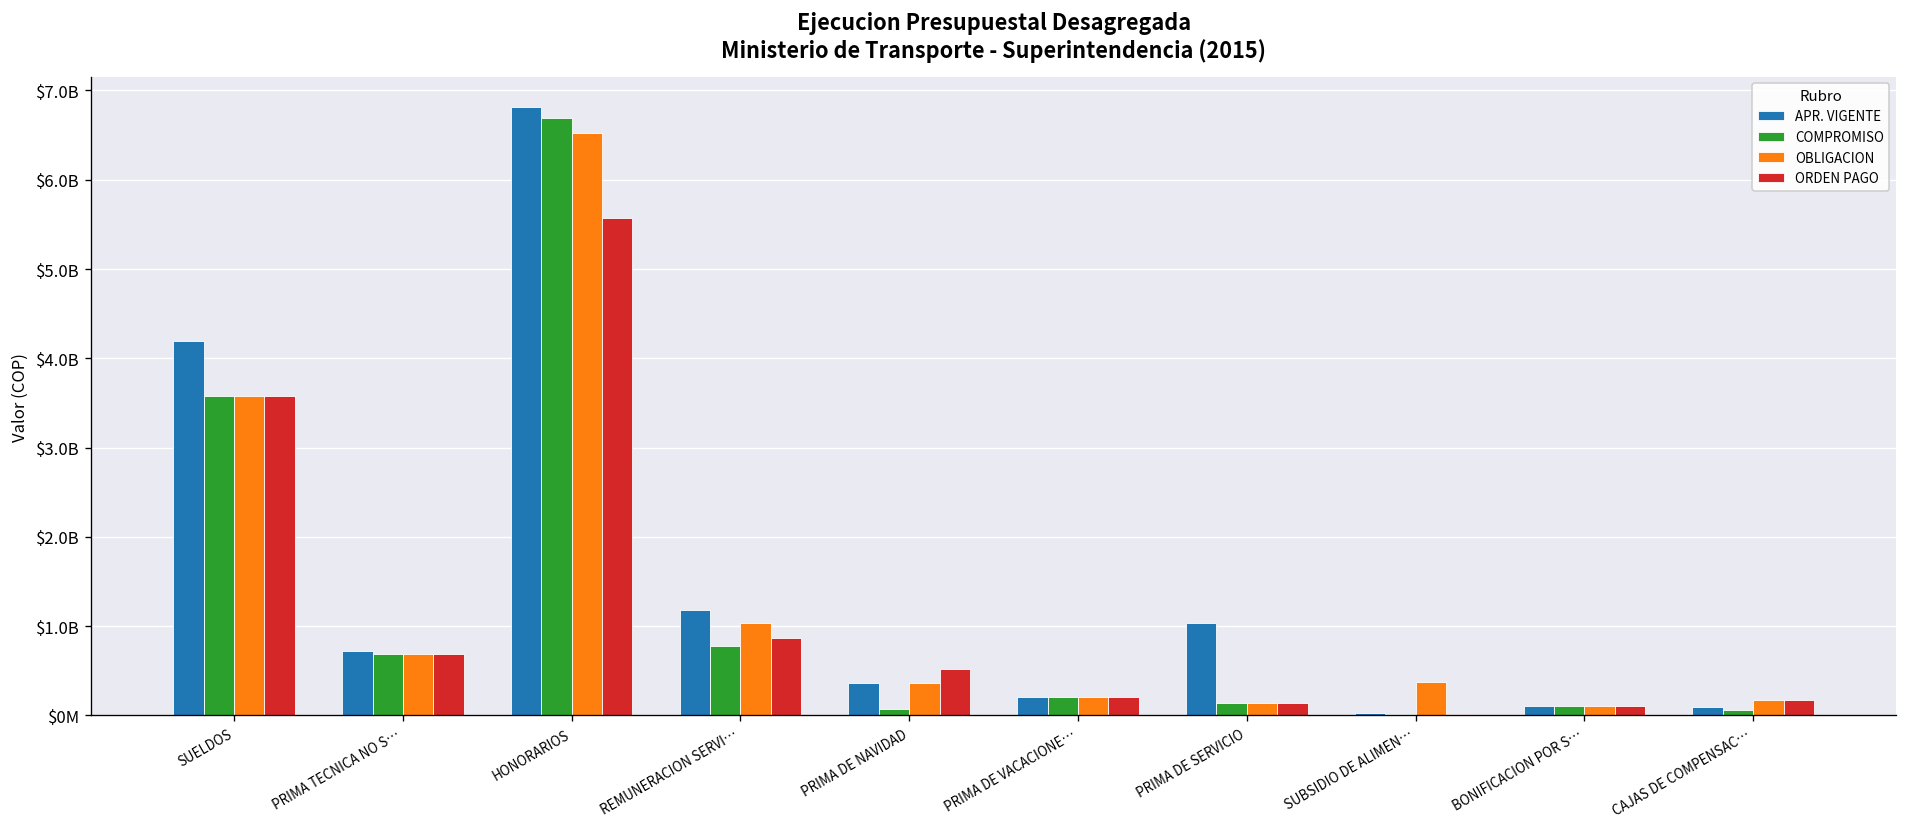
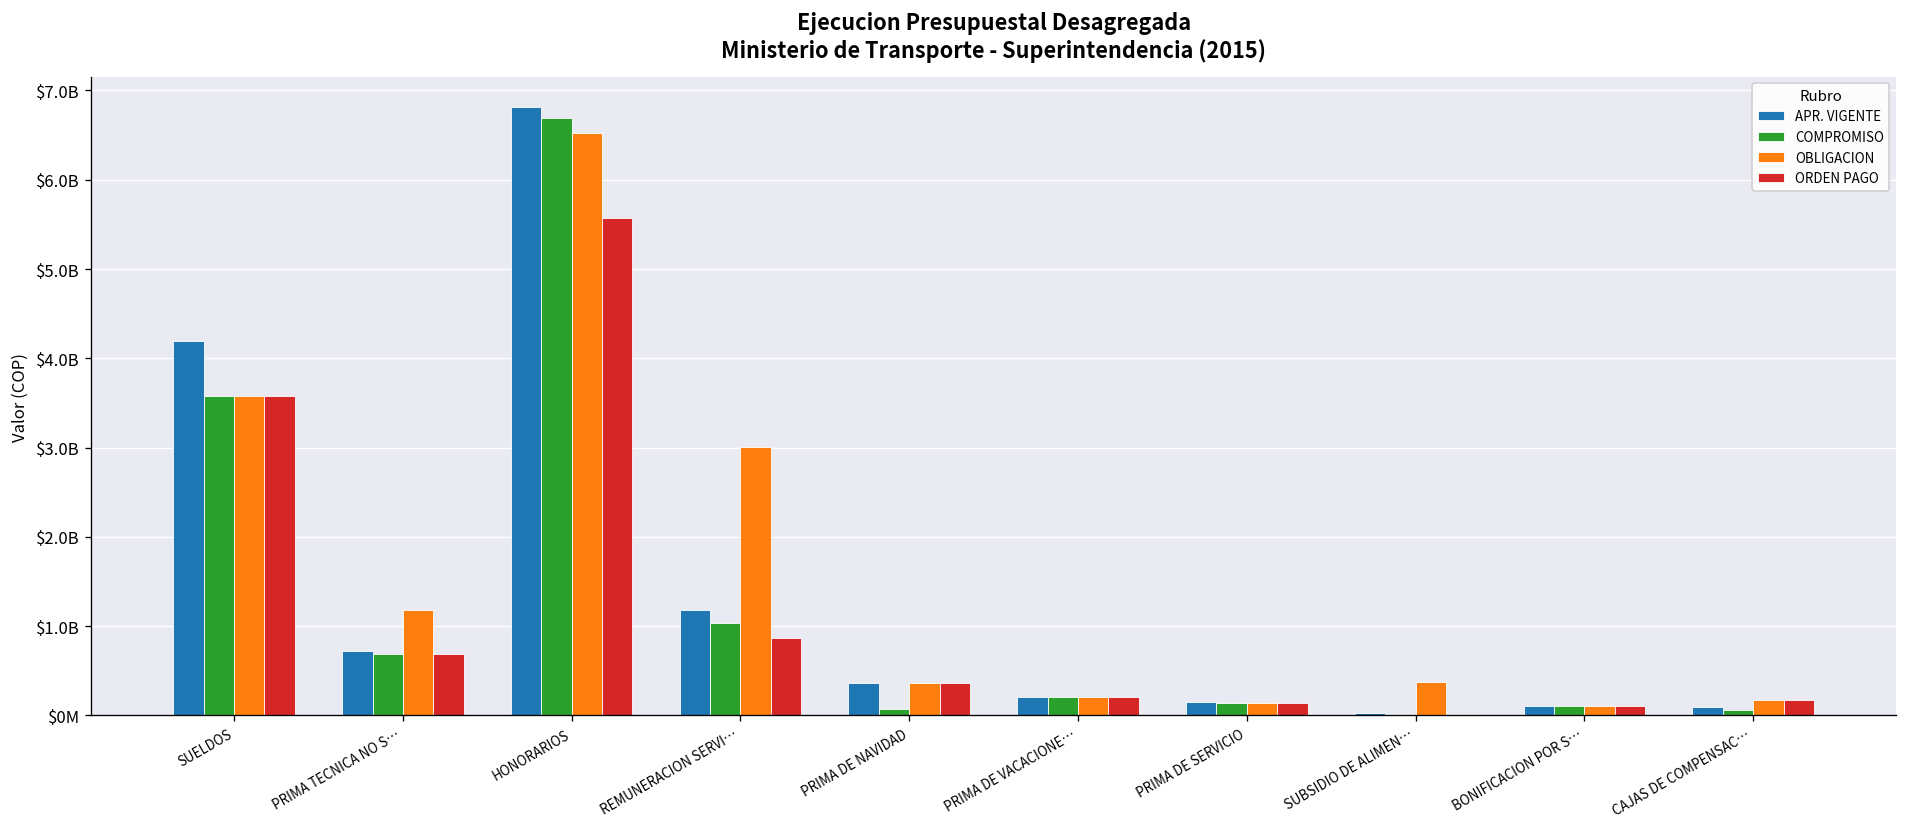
OBLIGACION, PRIMA TECNICA NO S…: $700000000 -> $1200000000
COMPROMISO, REMUNERACION SERVI…: $800000000 -> $1000000000
OBLIGACION, REMUNERACION SERVI…: $1000000000 -> $3000000000
ORDEN PAGO, PRIMA DE NAVIDAD: $500000000 -> $400000000
APR. VIGENTE, PRIMA DE SERVICIO: $1000000000 -> $200000000
